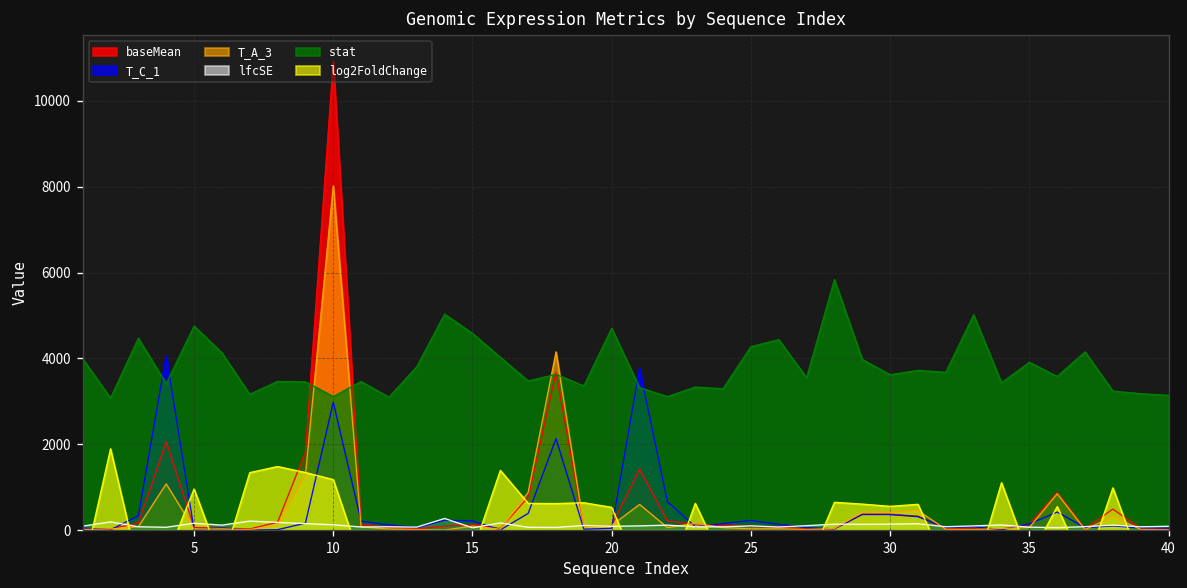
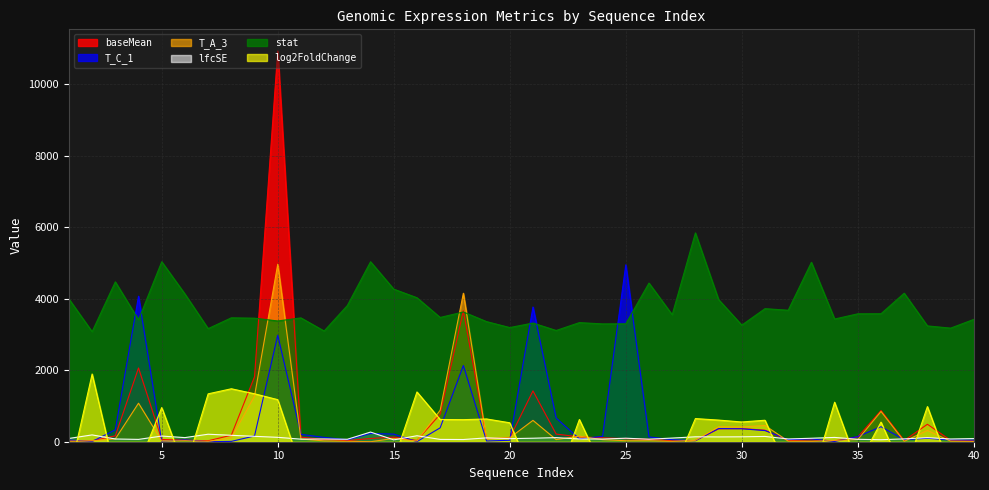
stat, 5: 4800 -> 5000
T_A_3, 10: 8000 -> 5000
stat, 10: 3100 -> 3400
stat, 15: 4600 -> 4300
stat, 20: 4700 -> 3200
T_C_1, 25: 200 -> 4900
stat, 25: 4300 -> 3300
stat, 30: 3600 -> 3300
stat, 35: 3900 -> 3600
stat, 40: 3100 -> 3400
